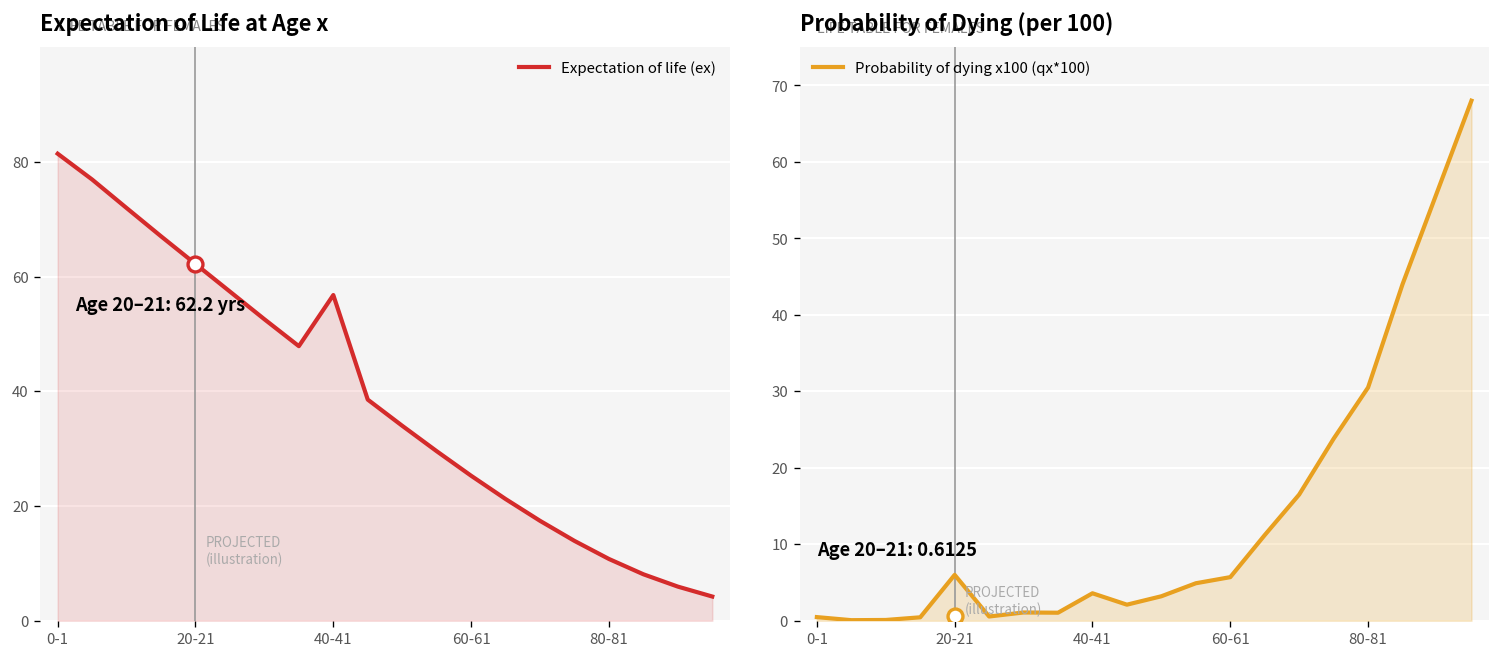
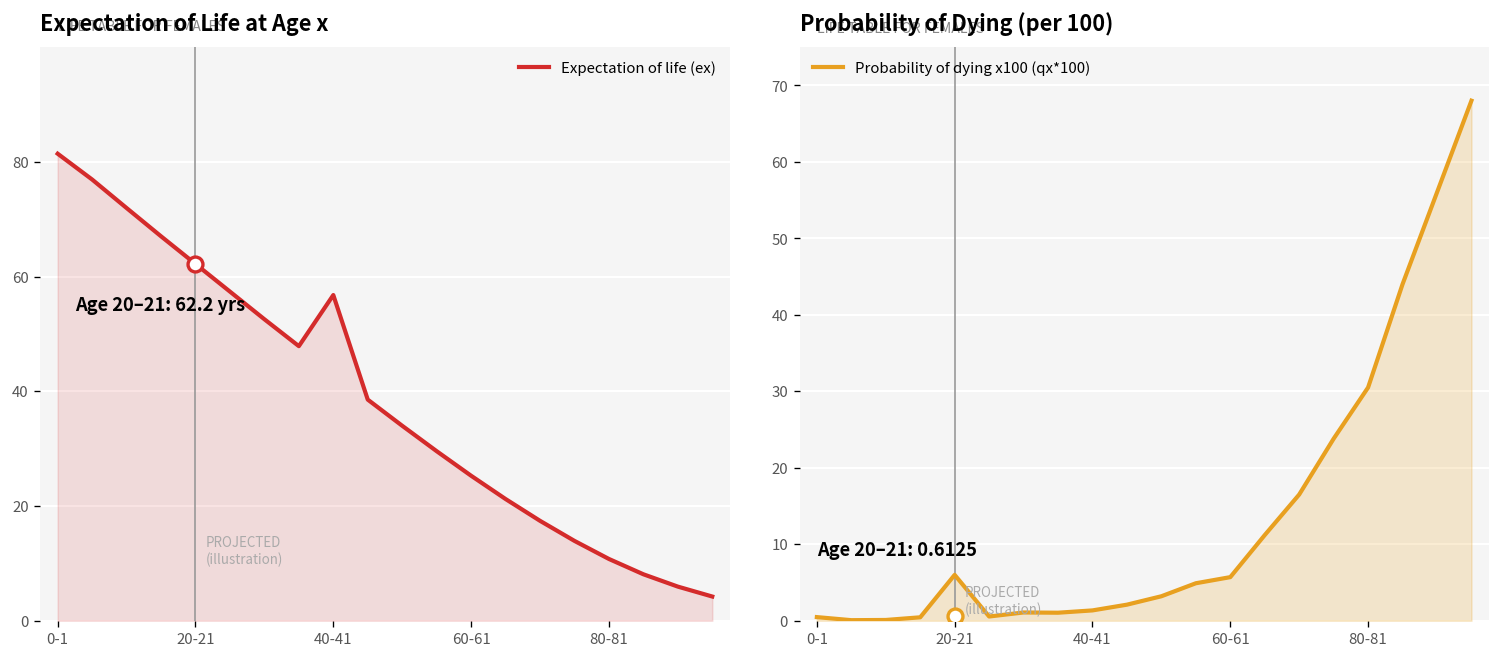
Probability of Dying (per 100), Probability of dying x100 (qx*100), 40-41: 4 -> 1
